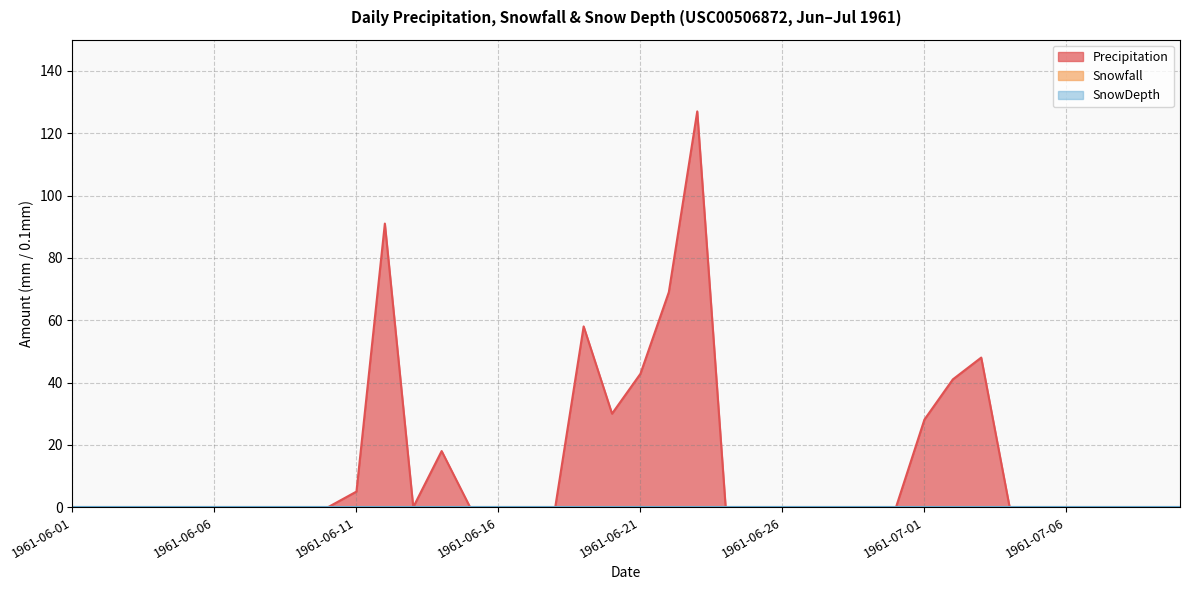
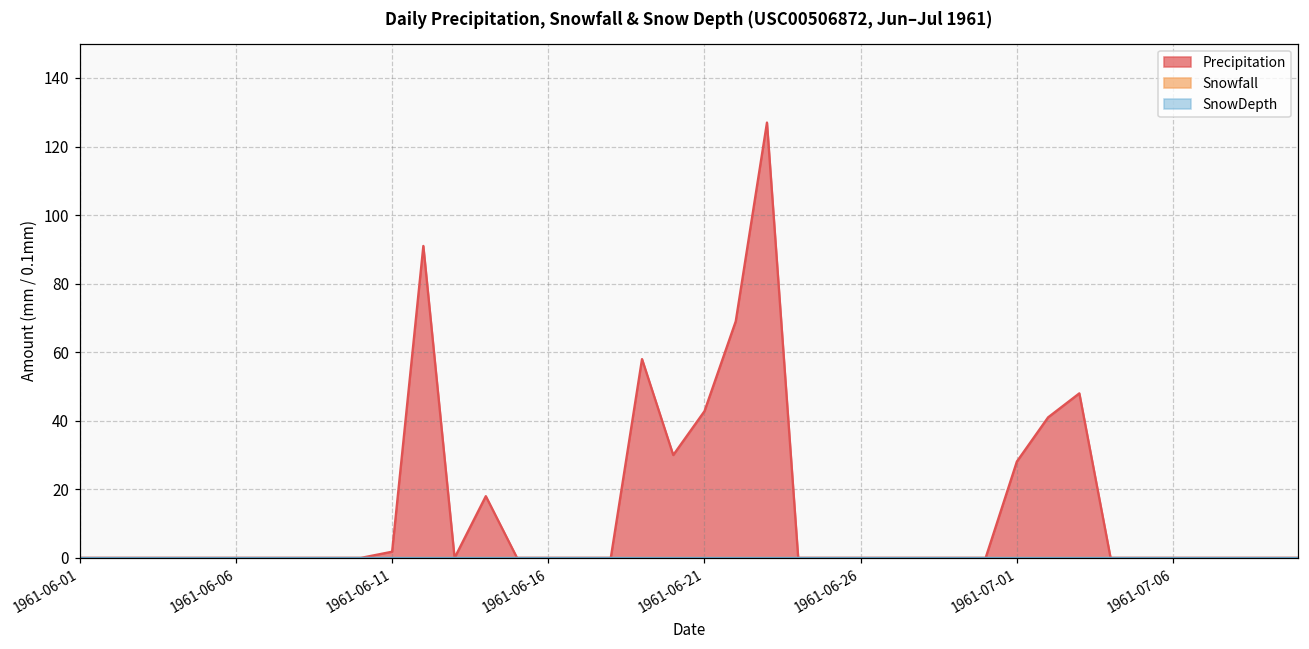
Precipitation, 1961-06-11: 5 -> 2
